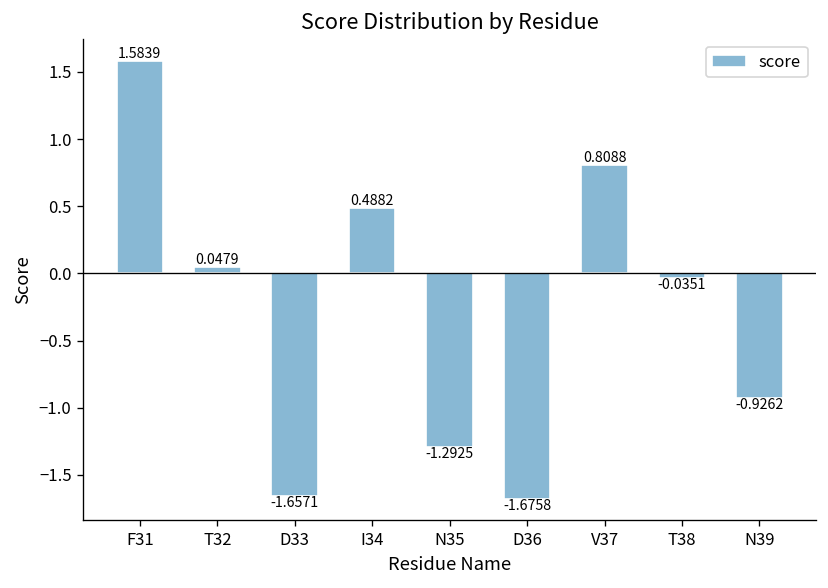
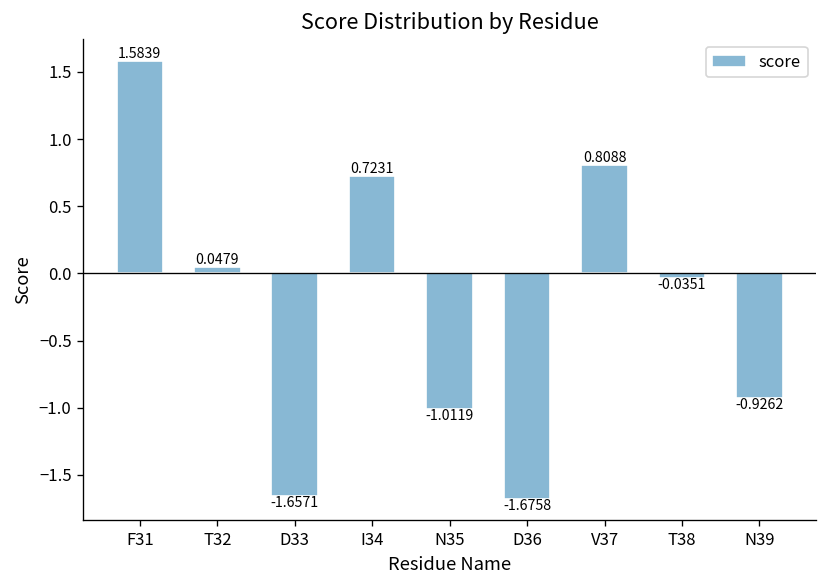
I34: 0.4882 -> 0.7231
N35: -1.2925 -> -1.0119
